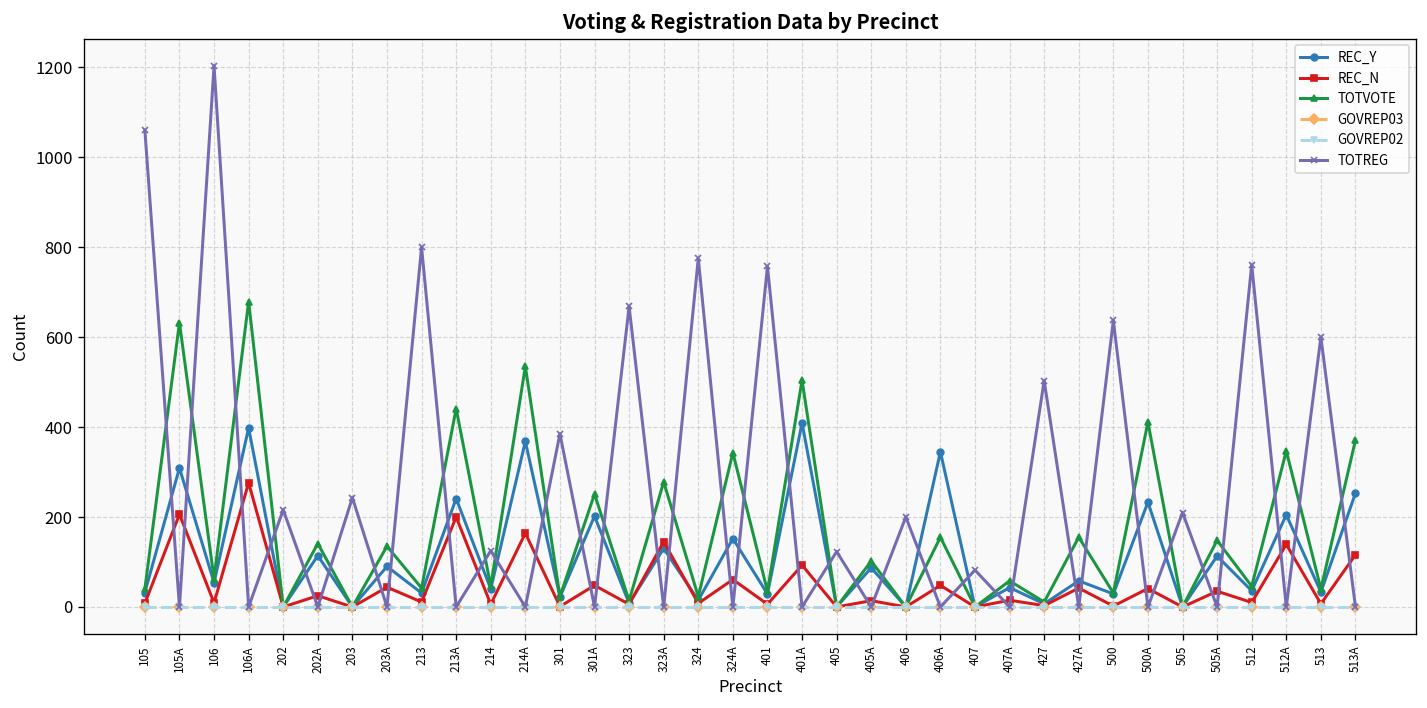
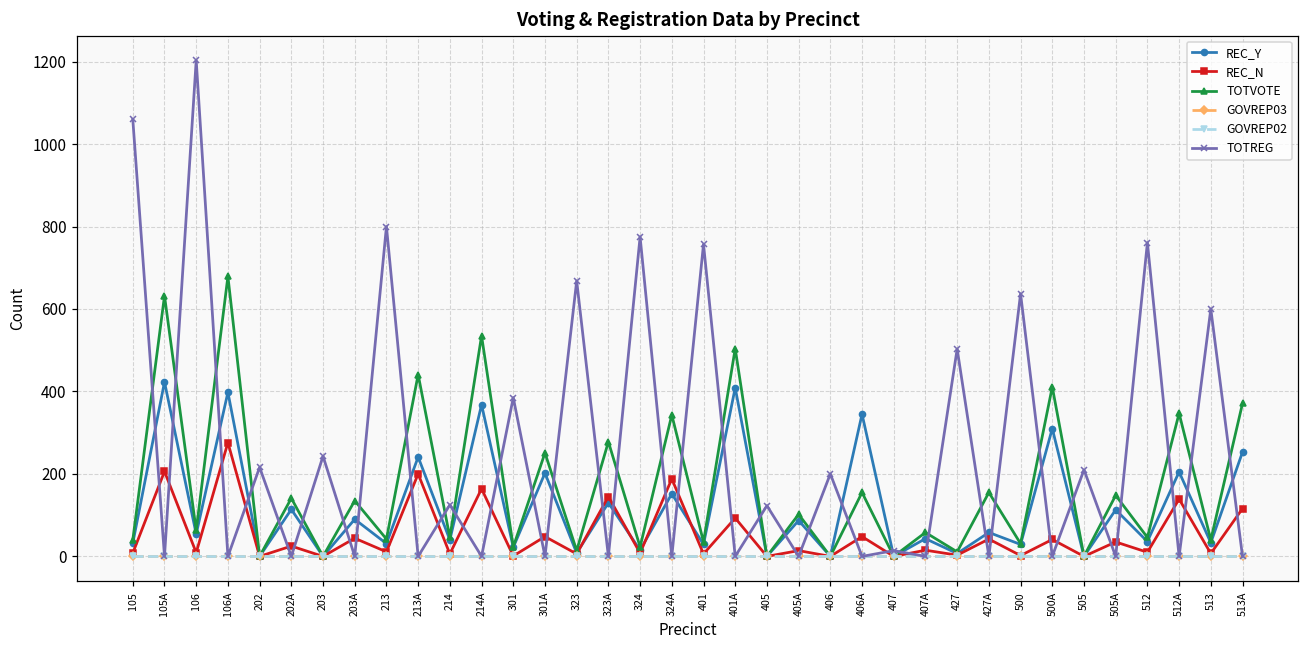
REC_Y, 105A: 310 -> 420
REC_N, 324A: 60 -> 190
TOTREG, 407: 80 -> 10
REC_Y, 500A: 230 -> 310
